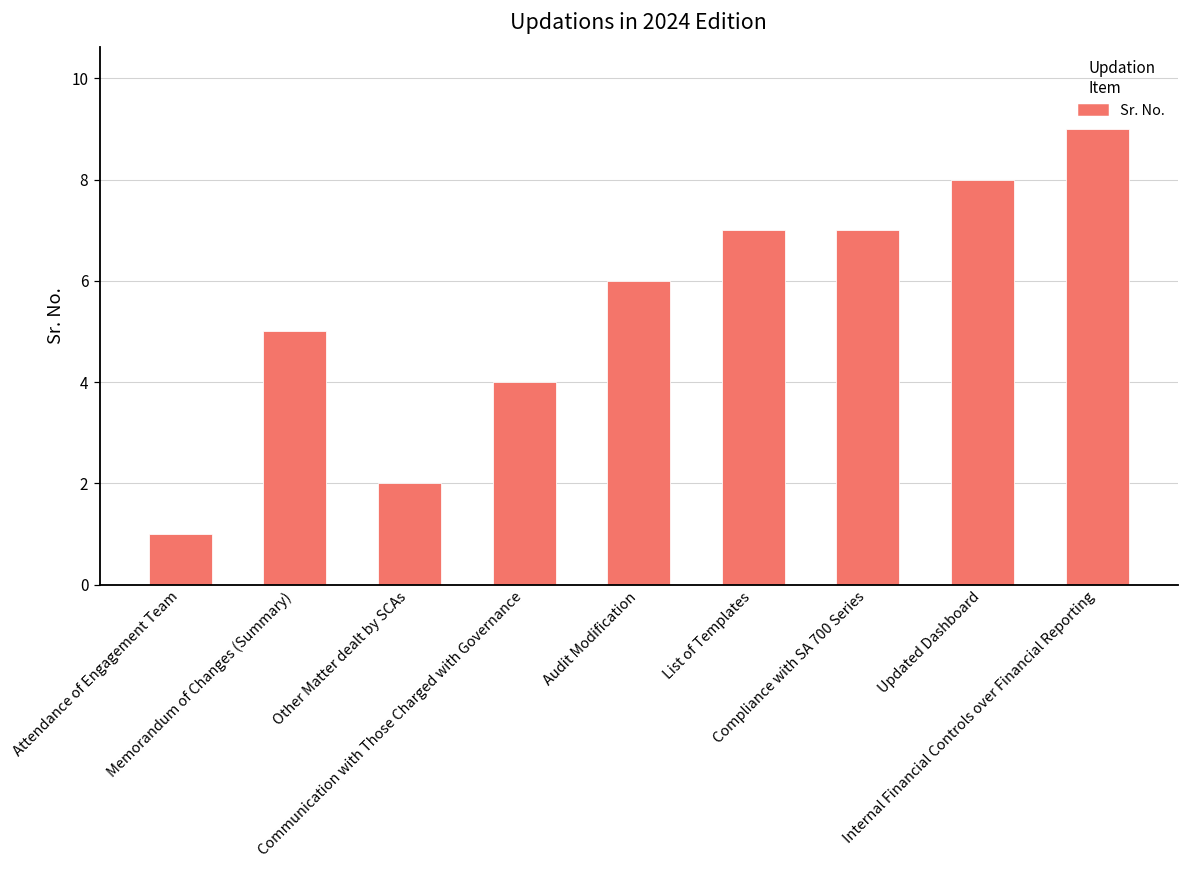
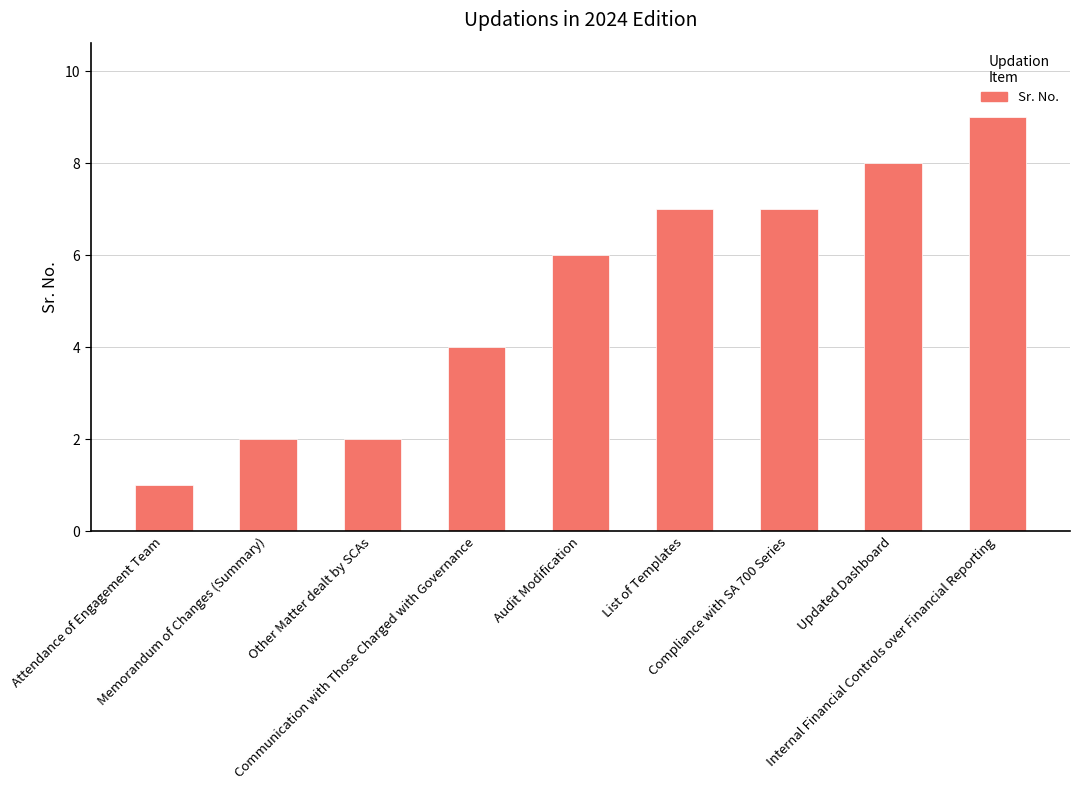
Memorandum of Changes (Summary): 5 -> 2
